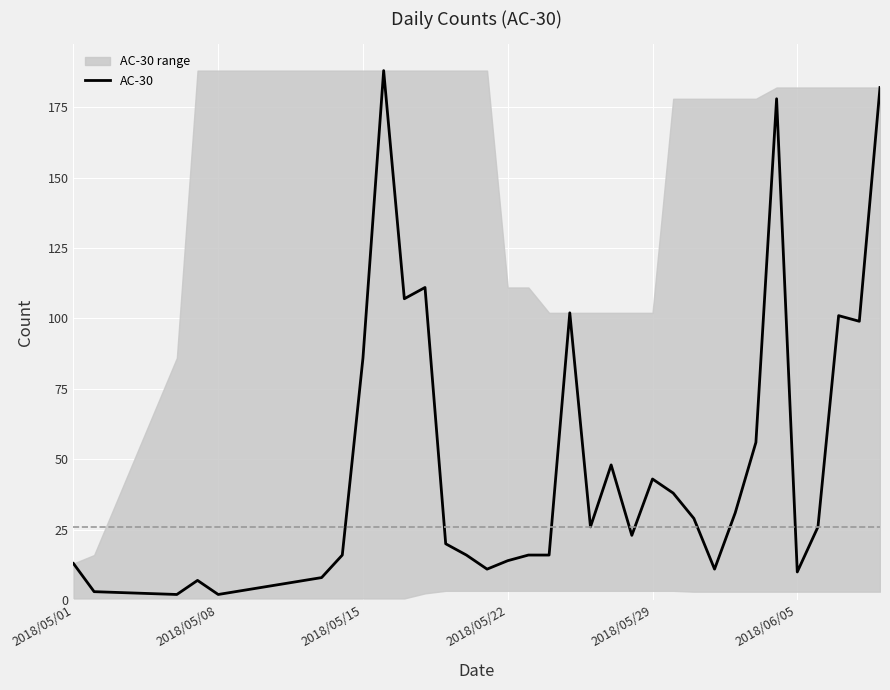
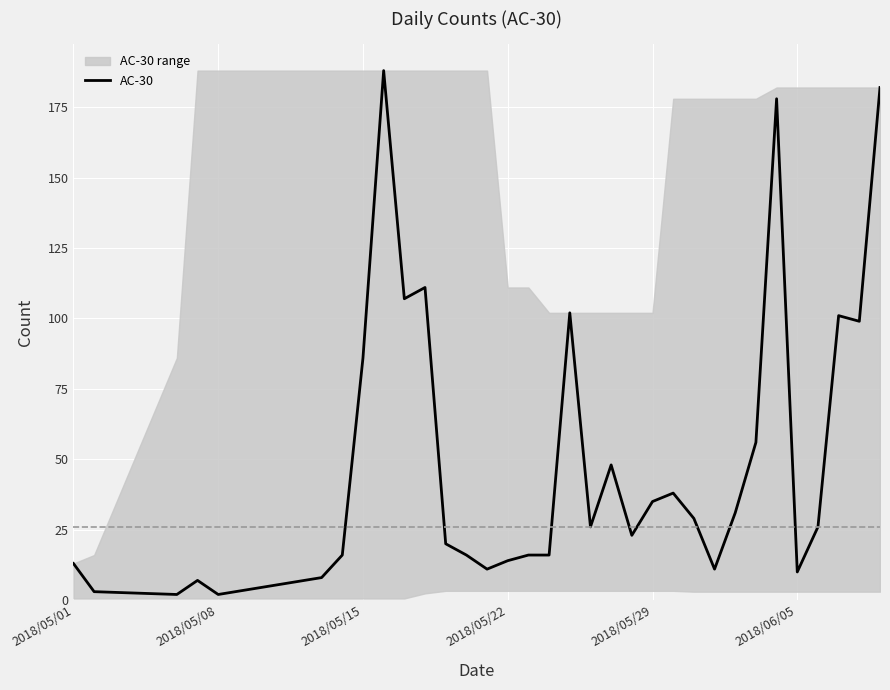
AC-30, 2018/05/29: 43 -> 35
